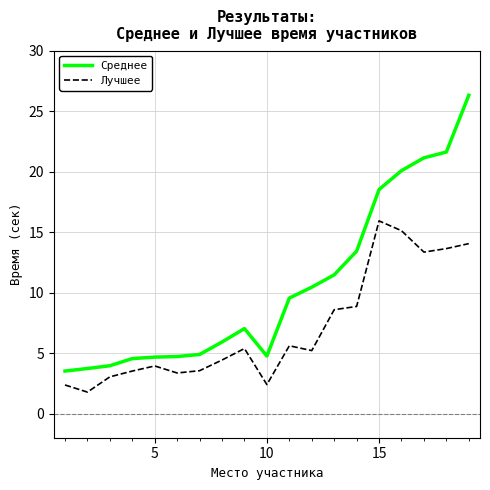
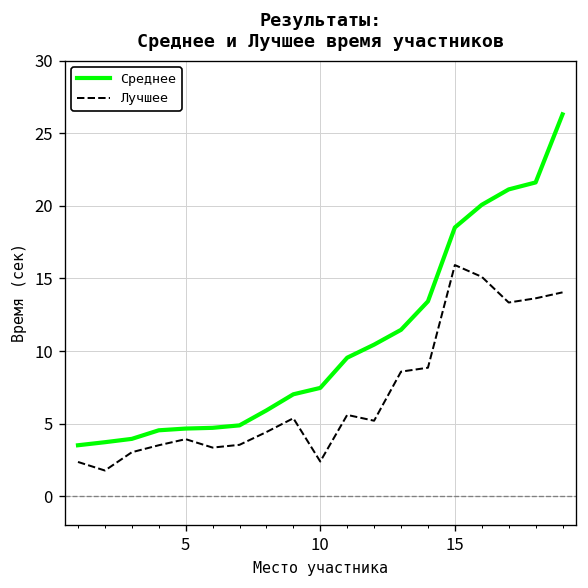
Среднее, 10: 4.8 -> 7.5
